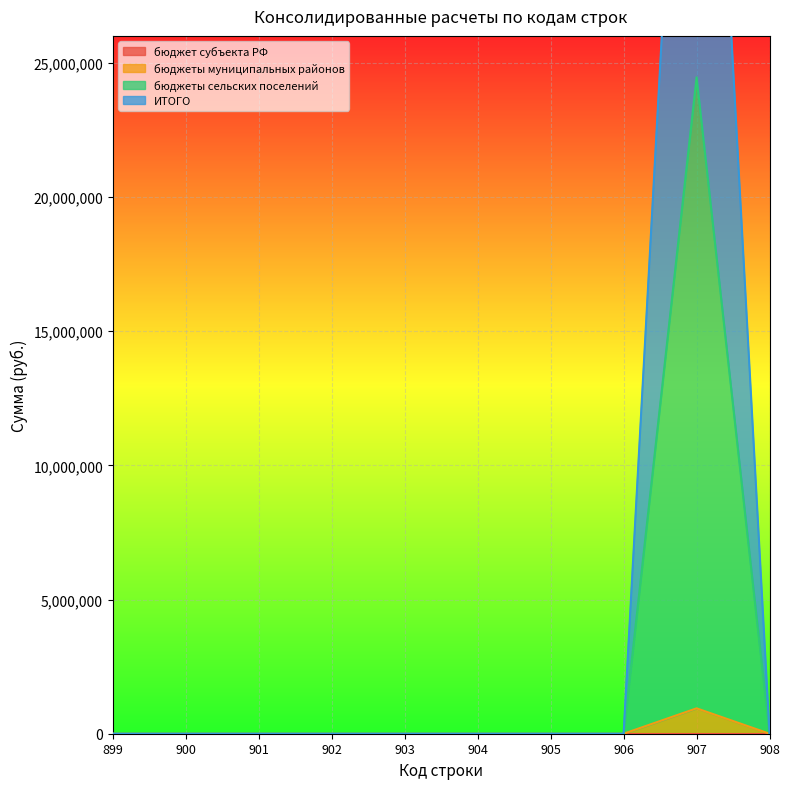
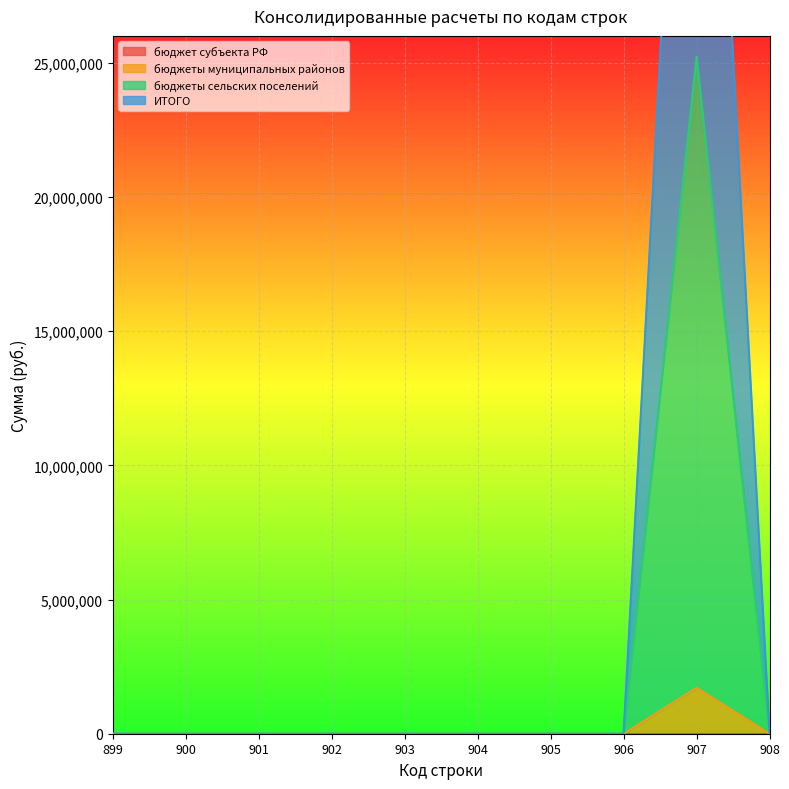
бюджеты муниципальных районов, 907: 900,000 -> 1,700,000
